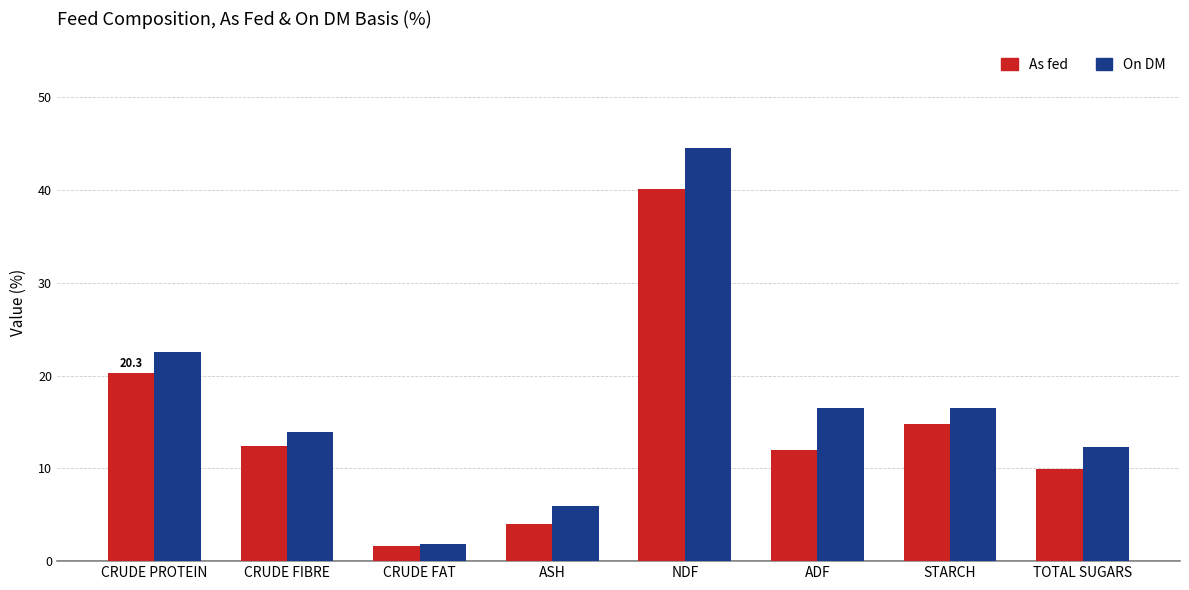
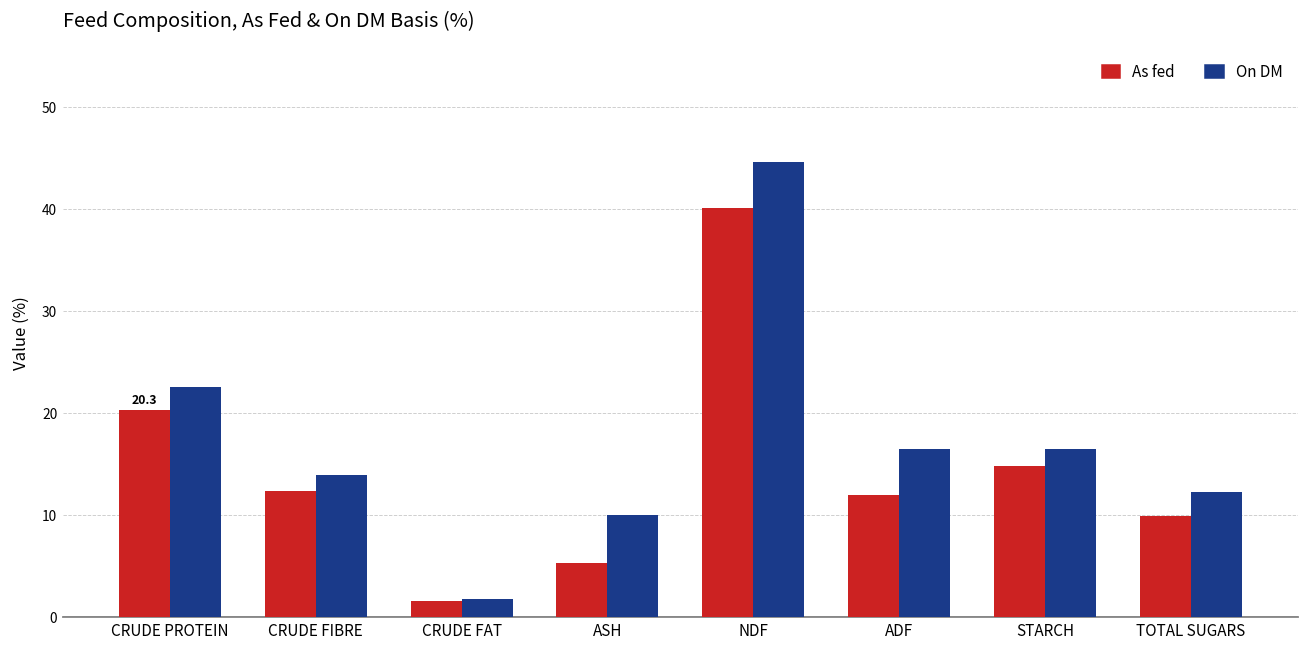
As fed, ASH: 4 -> 5
On DM, ASH: 6 -> 10
